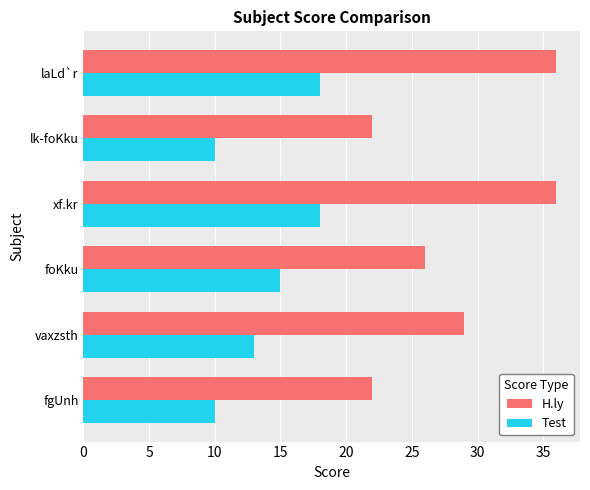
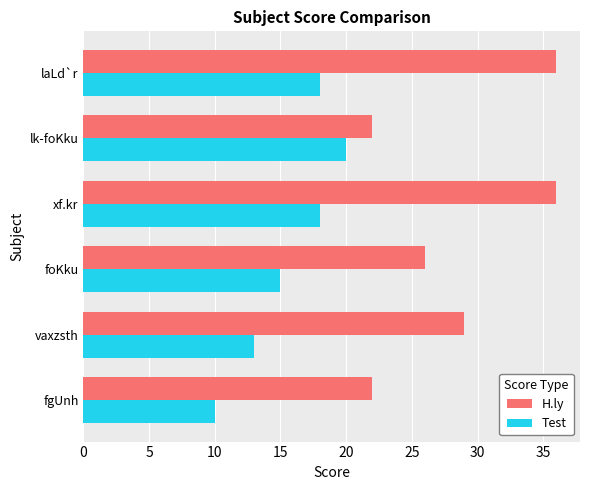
Test, lk-foKku: 10 -> 20
